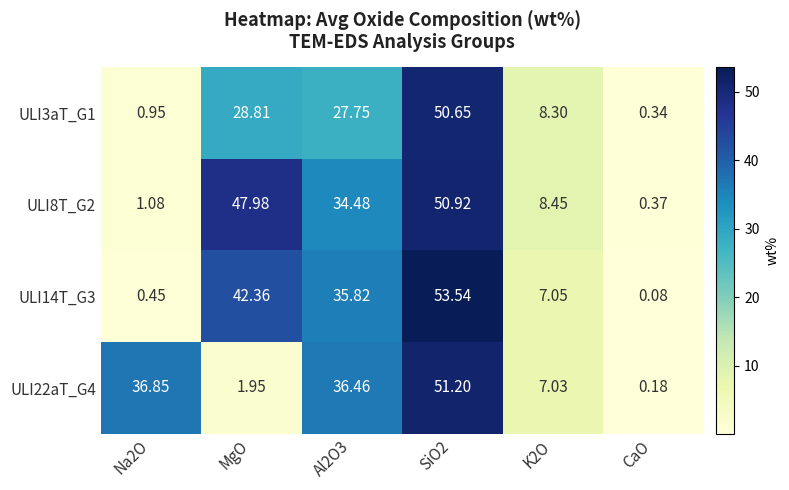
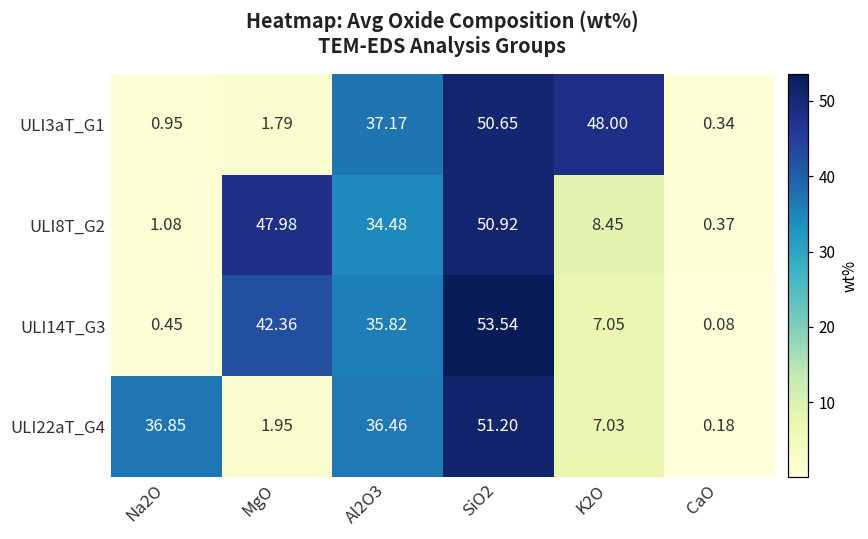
ULI3aT_G1, MgO: 28.81 -> 1.79
ULI3aT_G1, Al2O3: 27.75 -> 37.17
ULI3aT_G1, K2O: 8.30 -> 48.00
